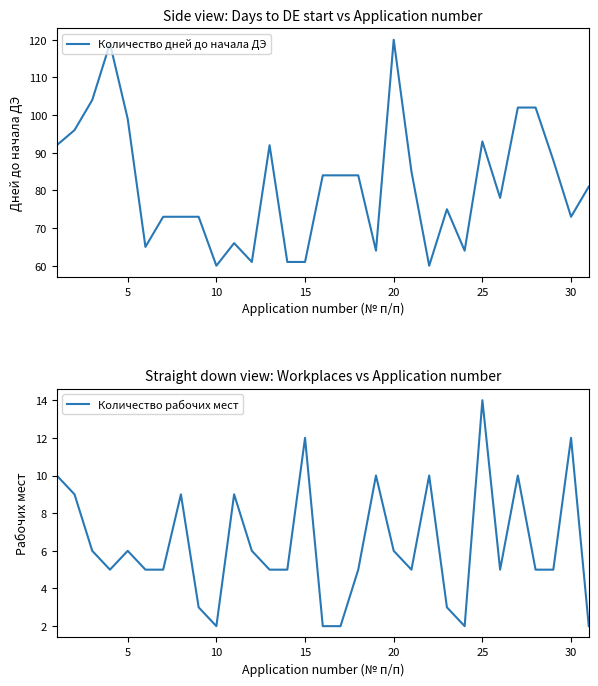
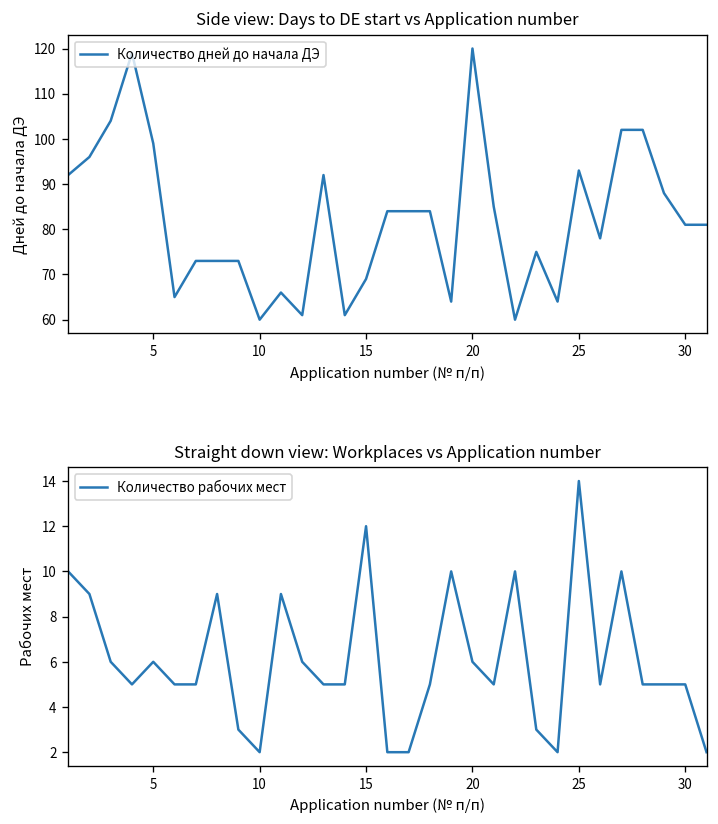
Side view: Days to DE start vs Application number, 15: 61 -> 69
Side view: Days to DE start vs Application number, 30: 73 -> 81
Straight down view: Workplaces vs Application number, 30: 12 -> 5
